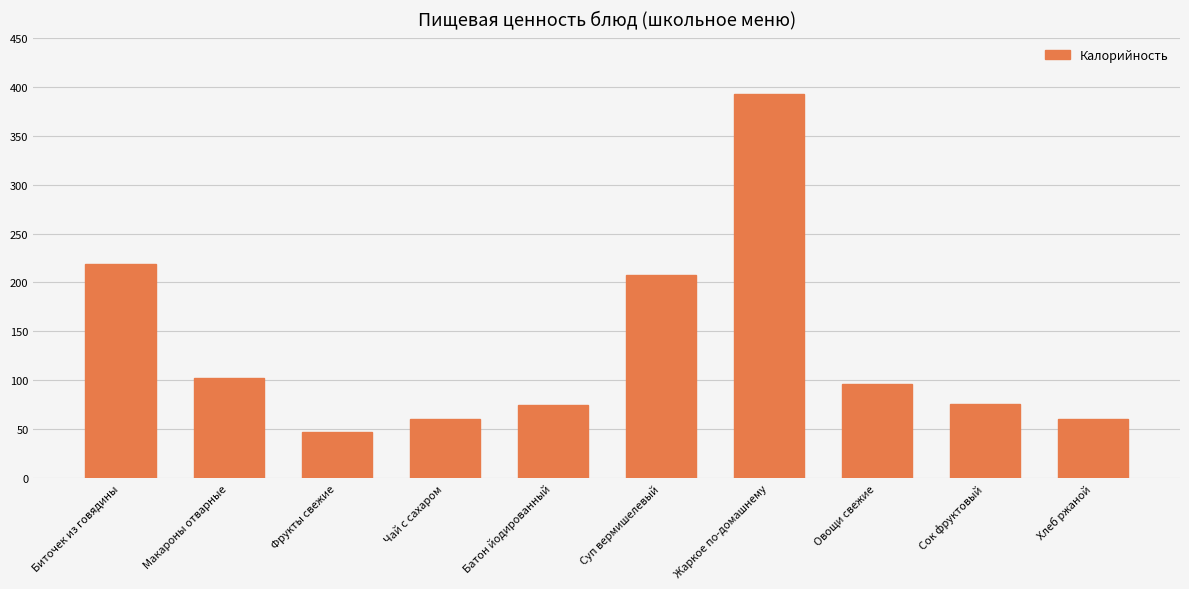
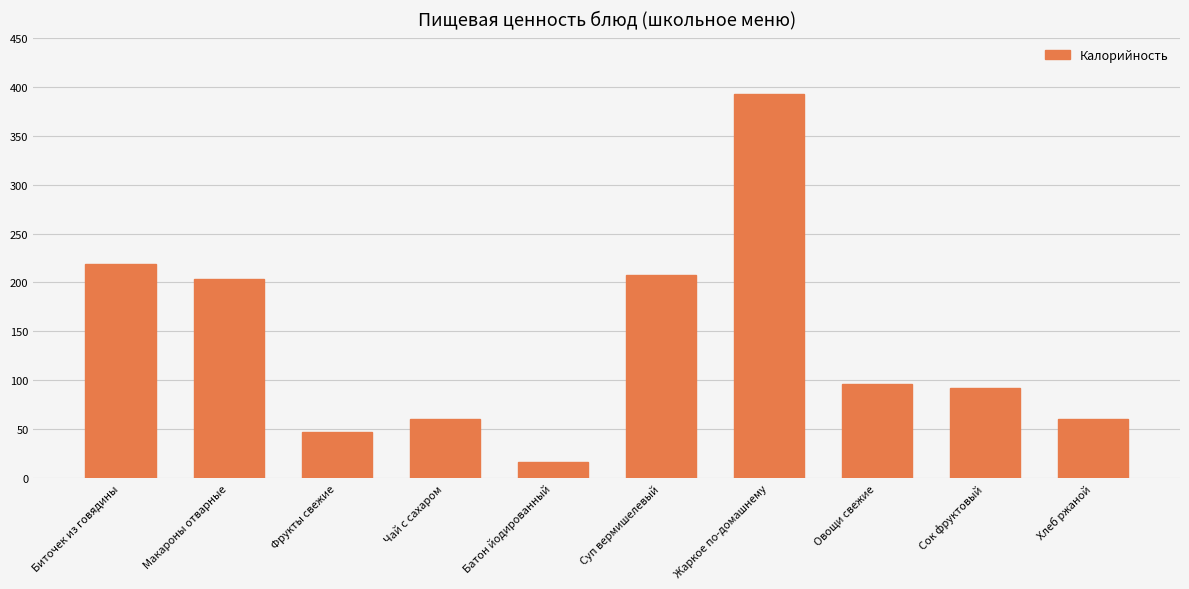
Макароны отварные: 100 -> 200
Батон йодированный: 80 -> 20
Сок фруктовый: 80 -> 90
